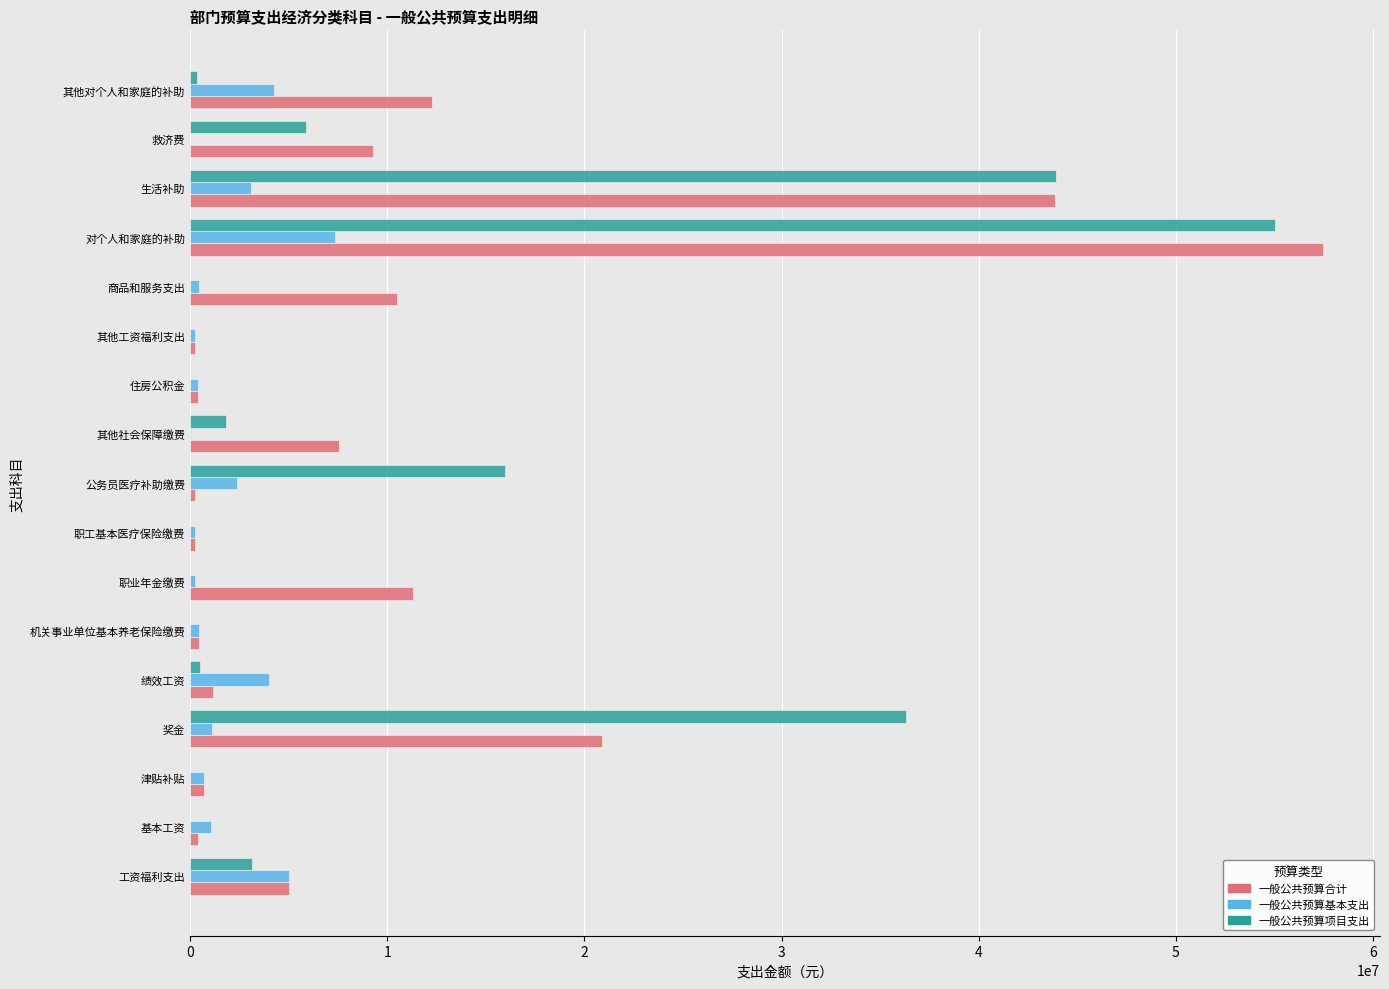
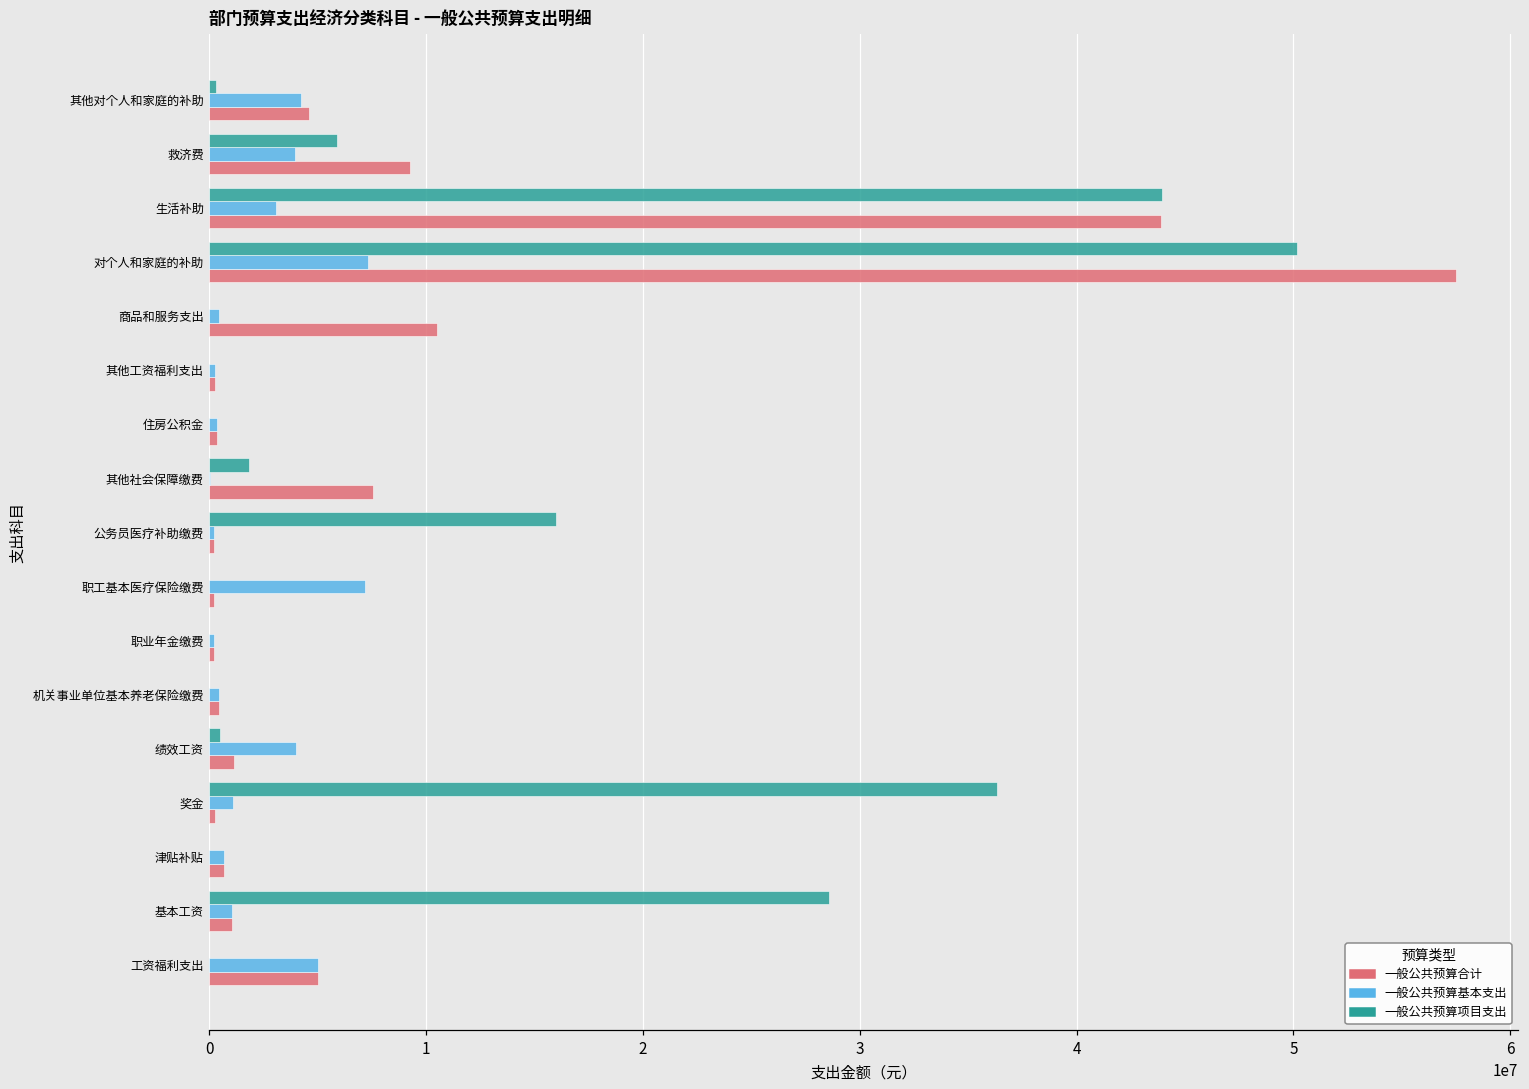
一般公共预算合计, 其他对个人和家庭的补助: 12300000 -> 4600000
一般公共预算基本支出, 救济费: 0 -> 4000000
一般公共预算项目支出, 对个人和家庭的补助: 55000000 -> 50100000
一般公共预算基本支出, 公务员医疗补助缴费: 2400000 -> 200000
一般公共预算基本支出, 职工基本医疗保险缴费: 200000 -> 7200000
一般公共预算合计, 职业年金缴费: 11300000 -> 200000
一般公共预算合计, 奖金: 20900000 -> 300000
一般公共预算项目支出, 基本工资: 0 -> 28600000
一般公共预算合计, 基本工资: 400000 -> 1100000
一般公共预算项目支出, 工资福利支出: 3200000 -> 0
